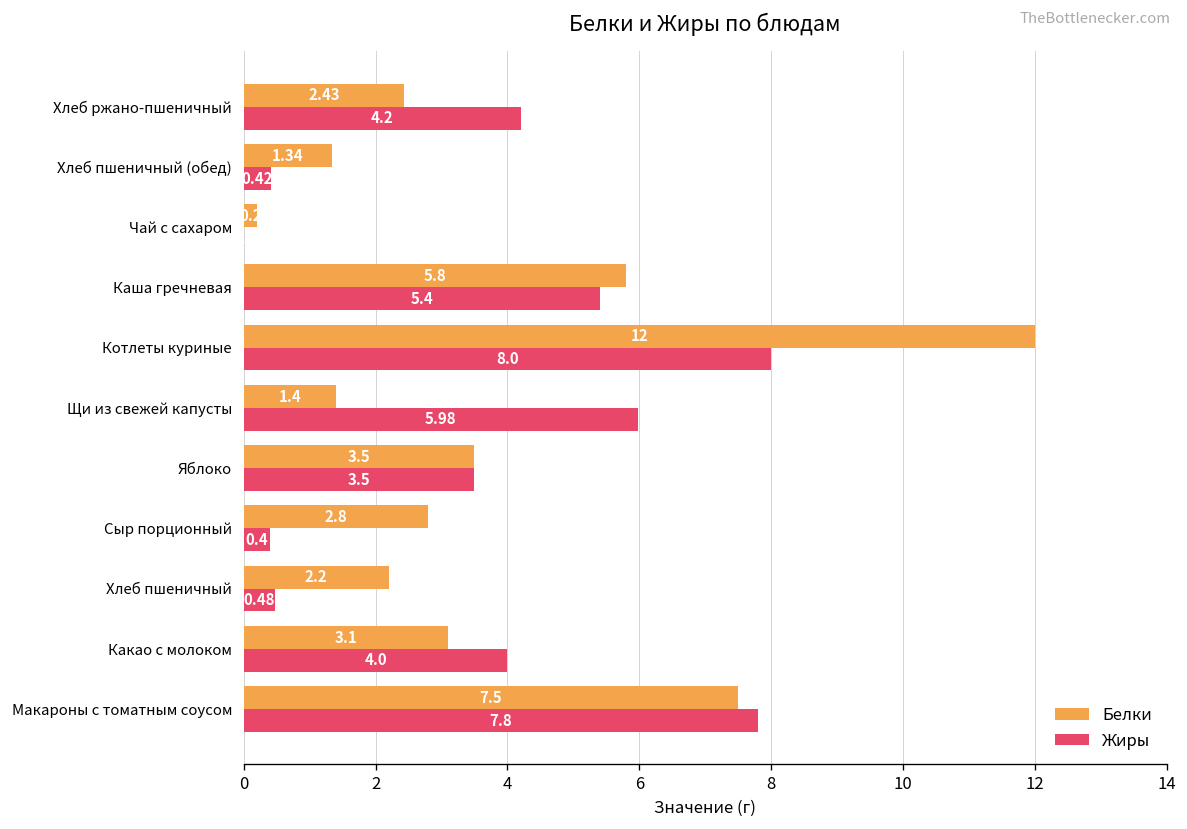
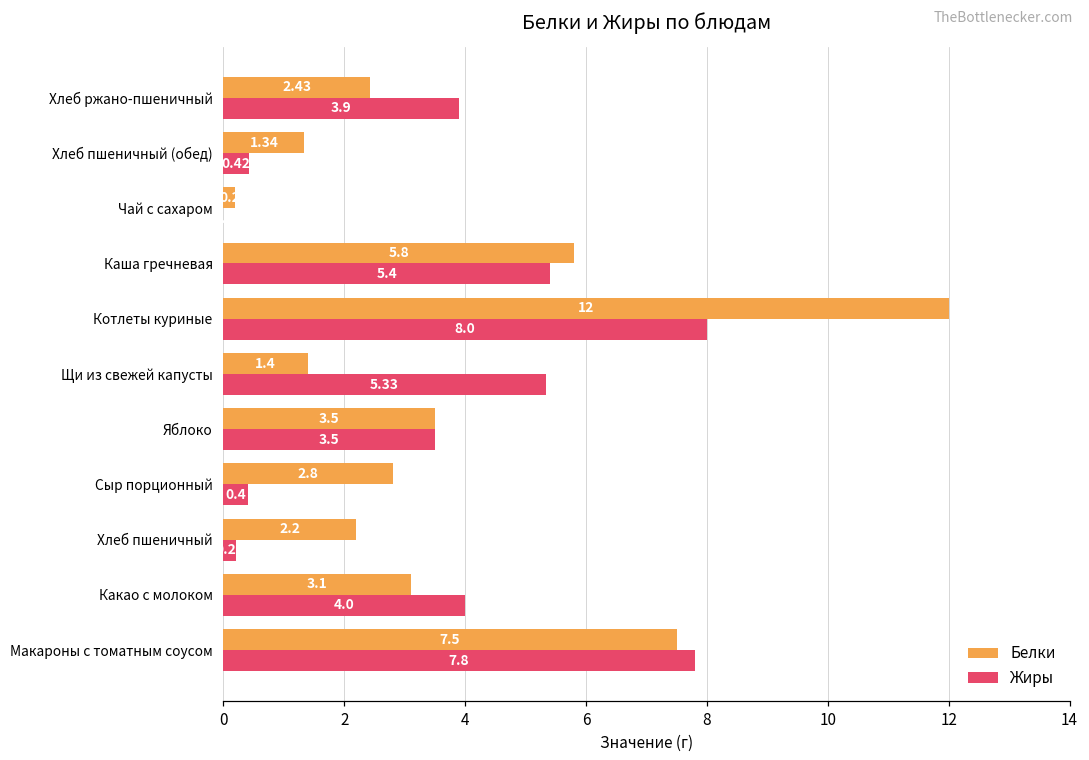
Жиры, Хлеб ржано-пшеничный: 4.2 -> 3.9
Жиры, Щи из свежей капусты: 5.98 -> 5.33
Жиры, Хлеб пшеничный: 0.5 -> 0.2
